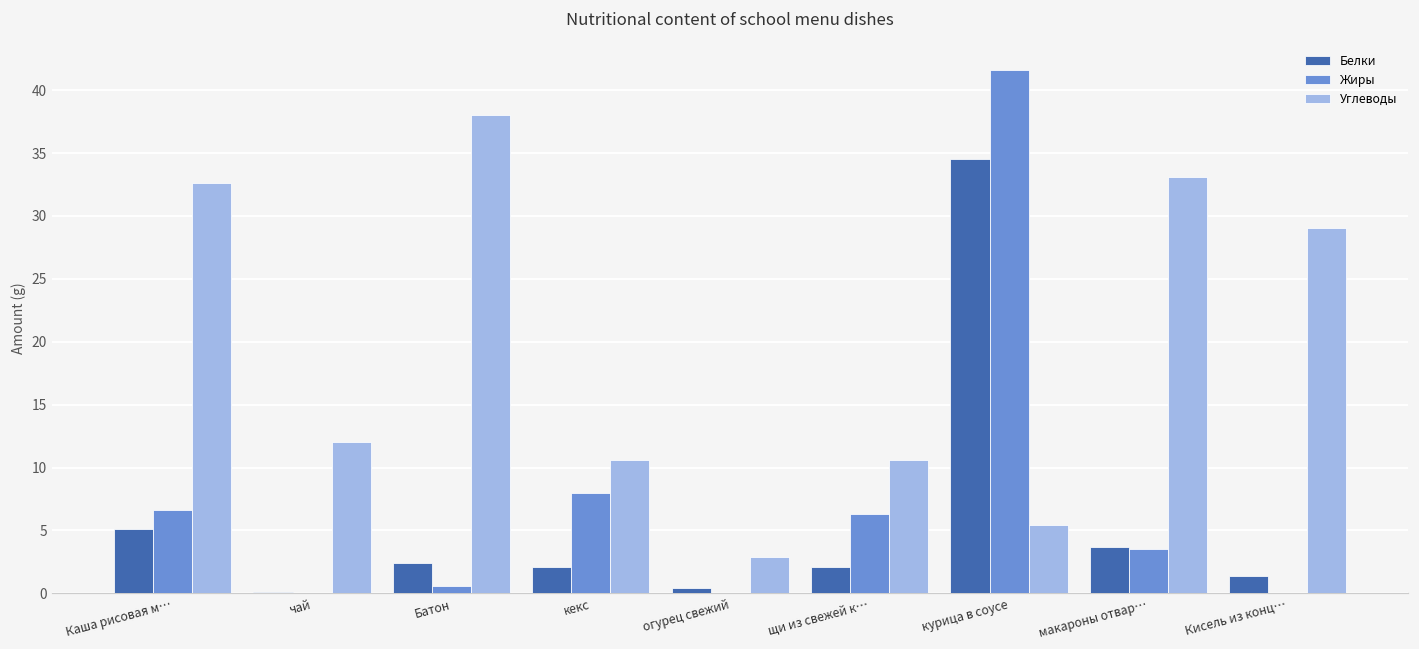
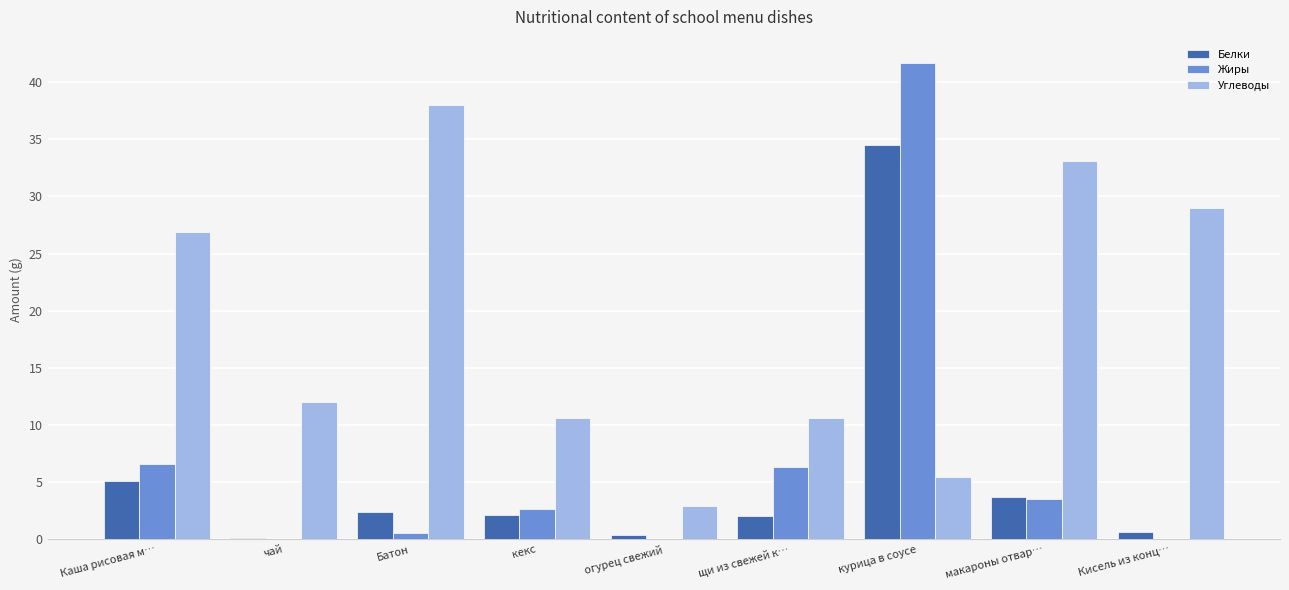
Углеводы, Каша рисовая м…: 32.6 -> 26.9
Жиры, кекс: 8.0 -> 2.7
Белки, Кисель из конц…: 1.4 -> 0.6
